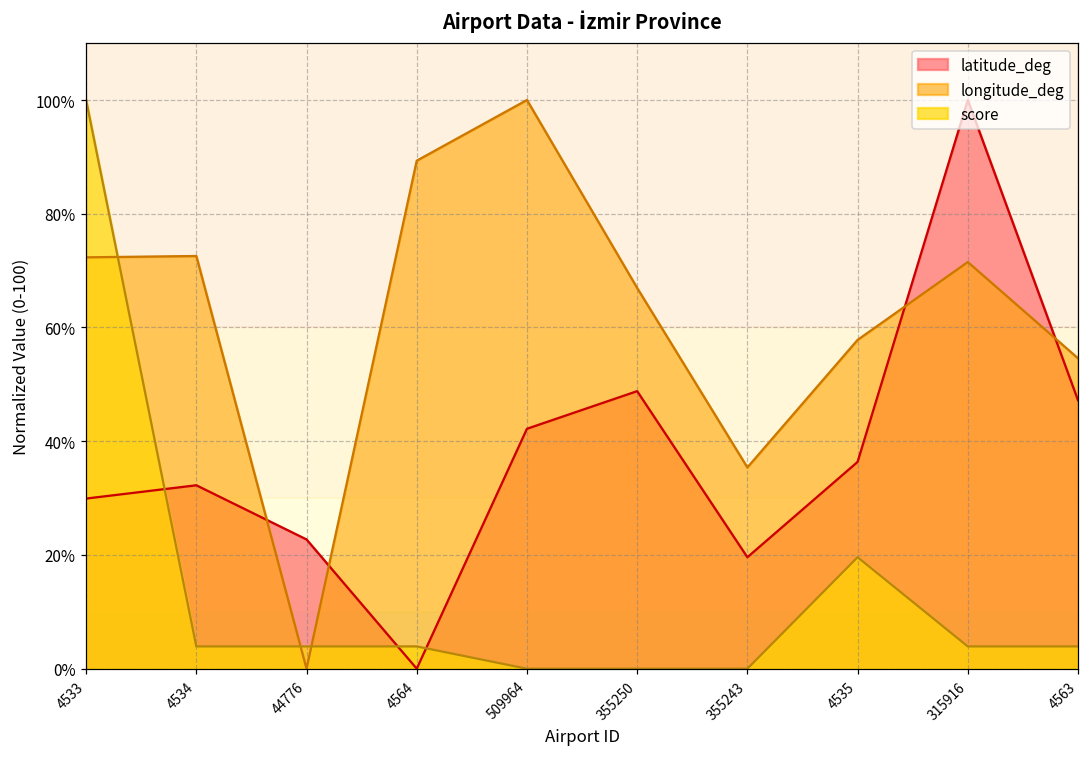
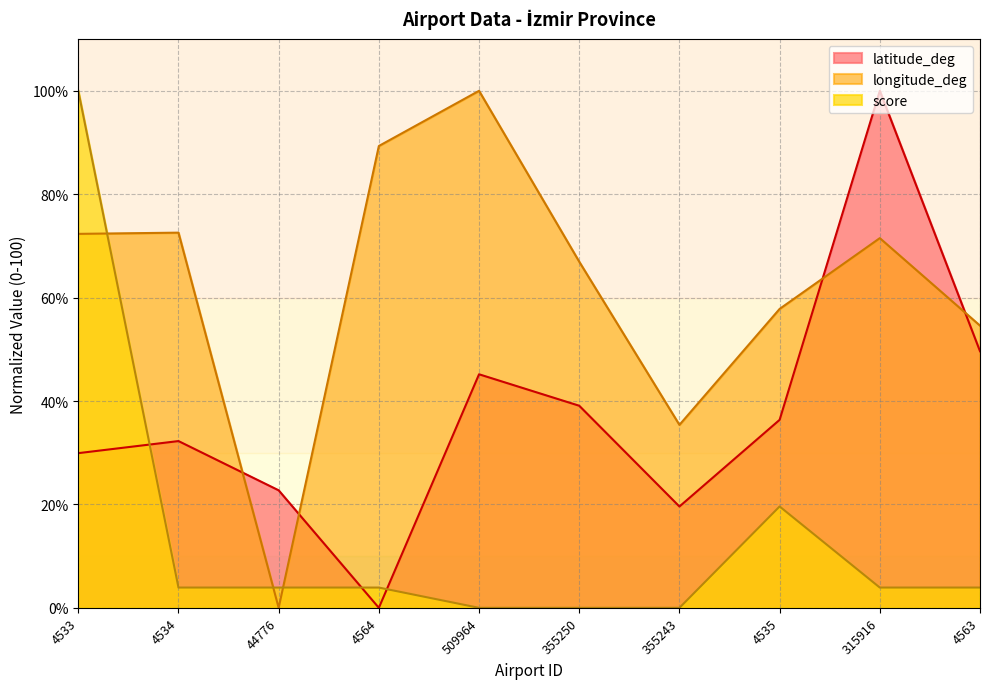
latitude_deg, 509964: 42% -> 45%
latitude_deg, 355250: 49% -> 39%
latitude_deg, 4563: 47% -> 50%
